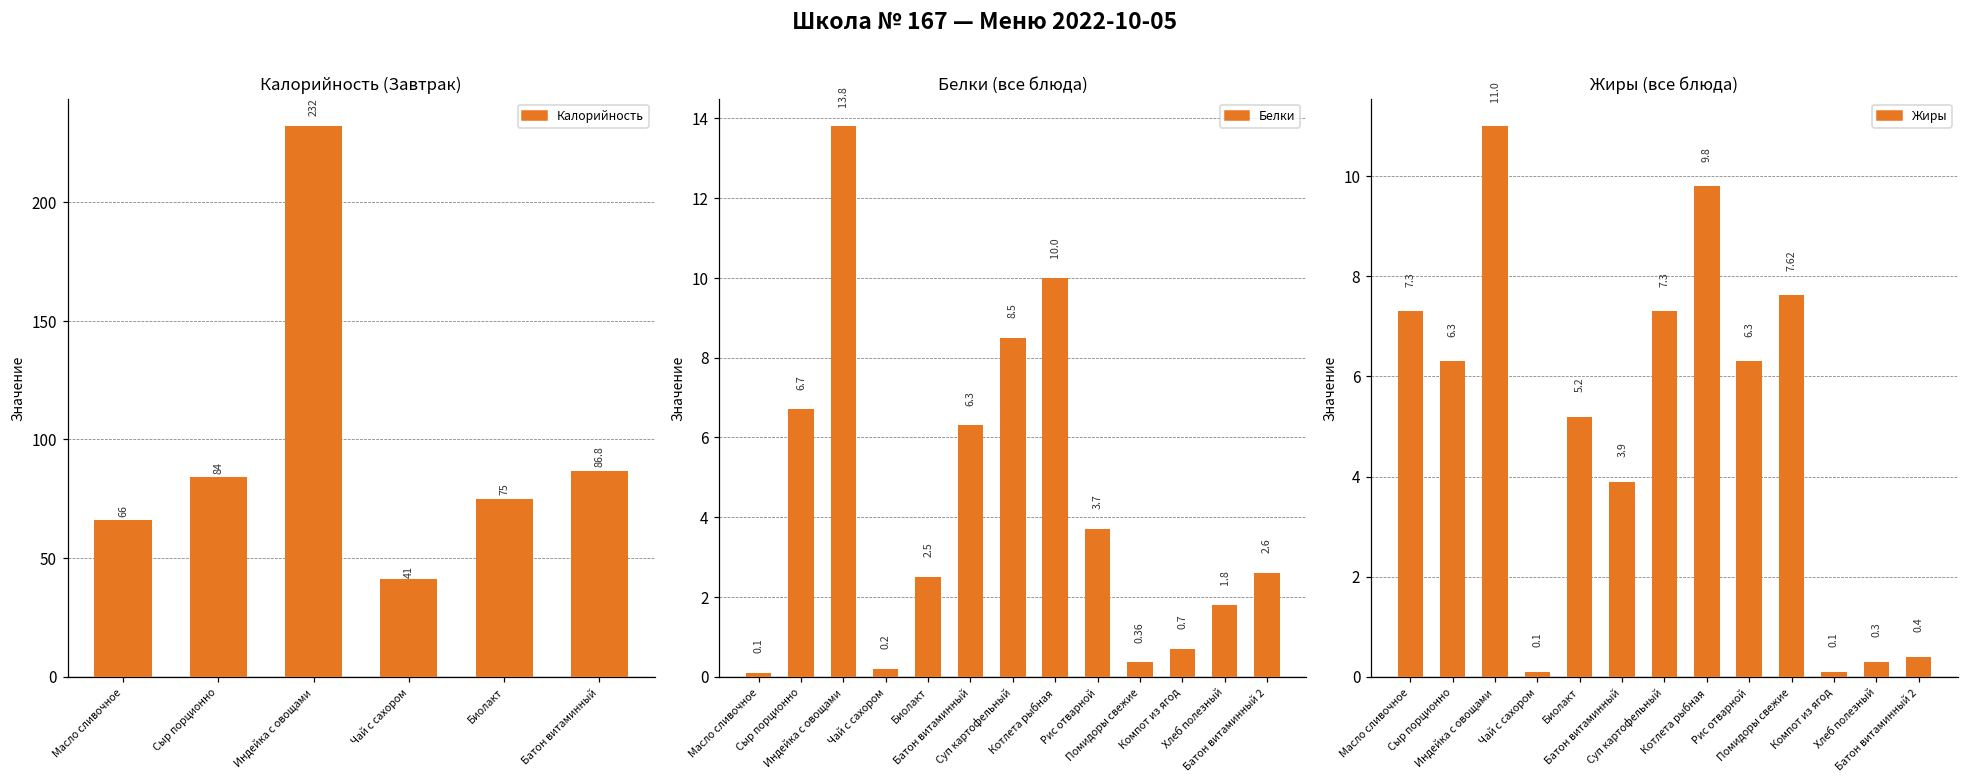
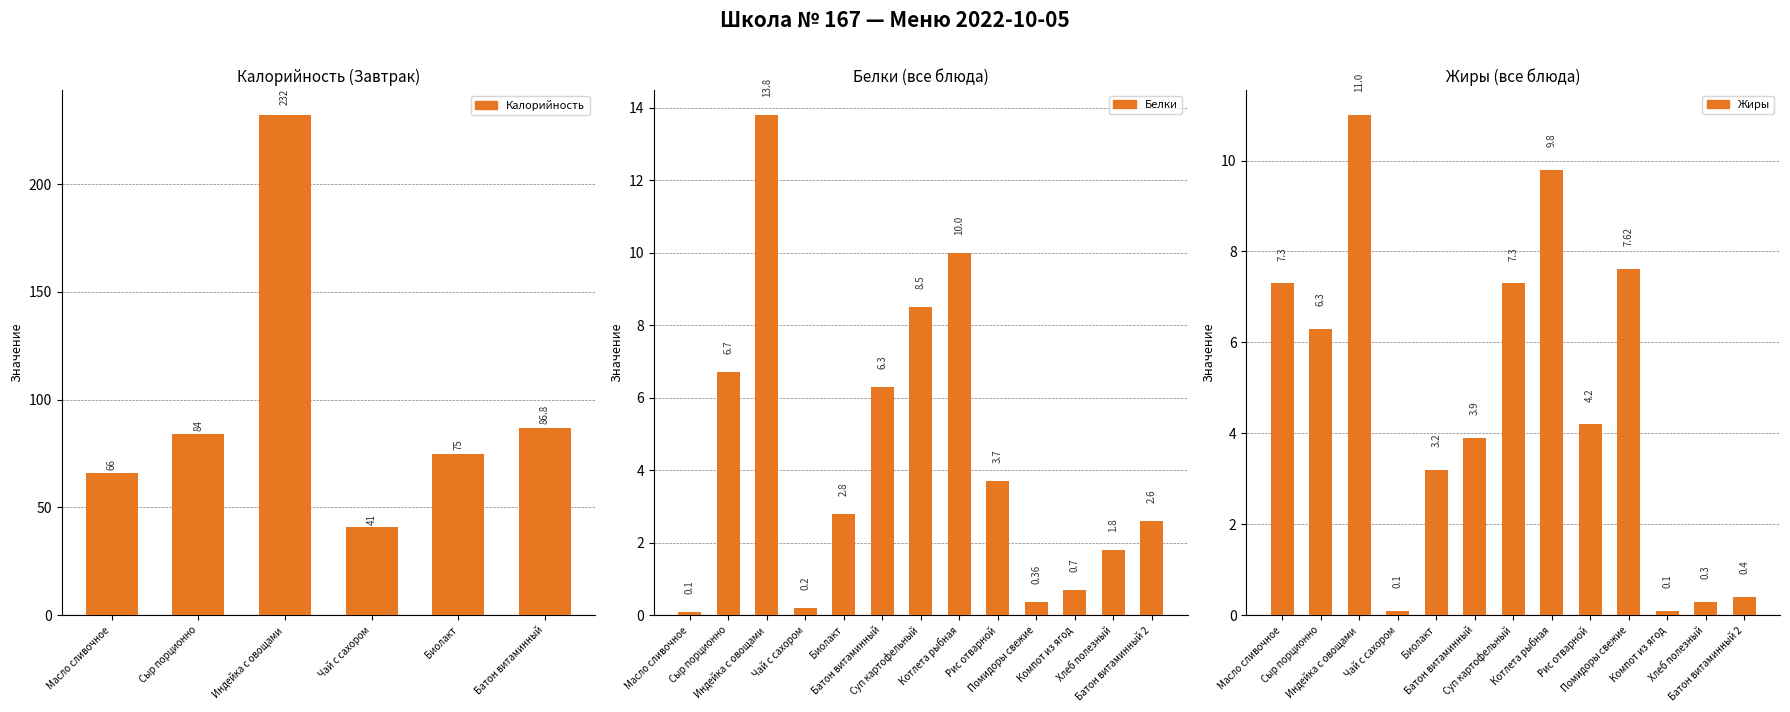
Белки (все блюда), Биолакт: 2.5 -> 2.8
Жиры (все блюда), Биолакт: 5.2 -> 3.2
Жиры (все блюда), Рис отварной: 6.3 -> 4.2
